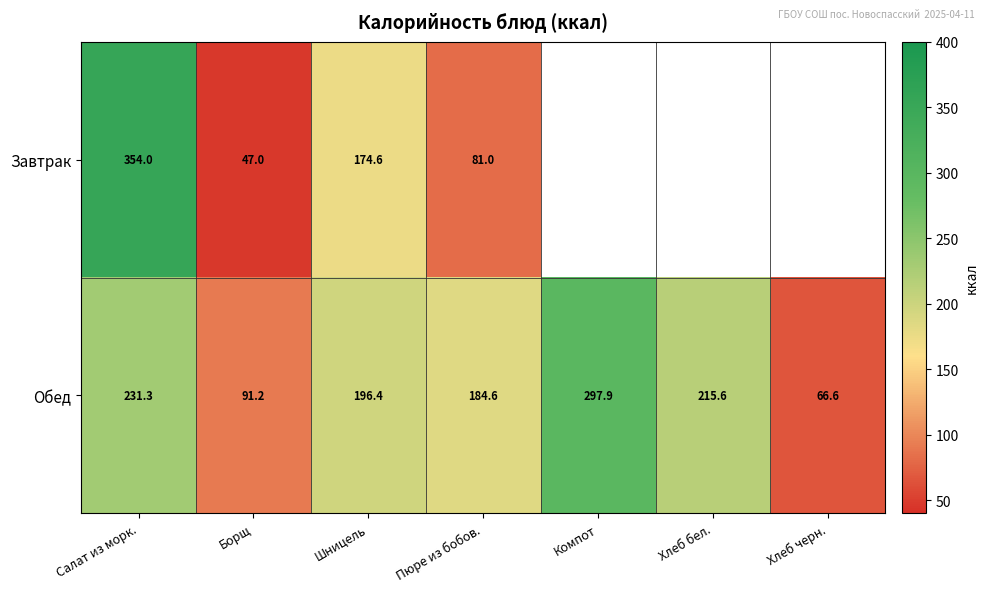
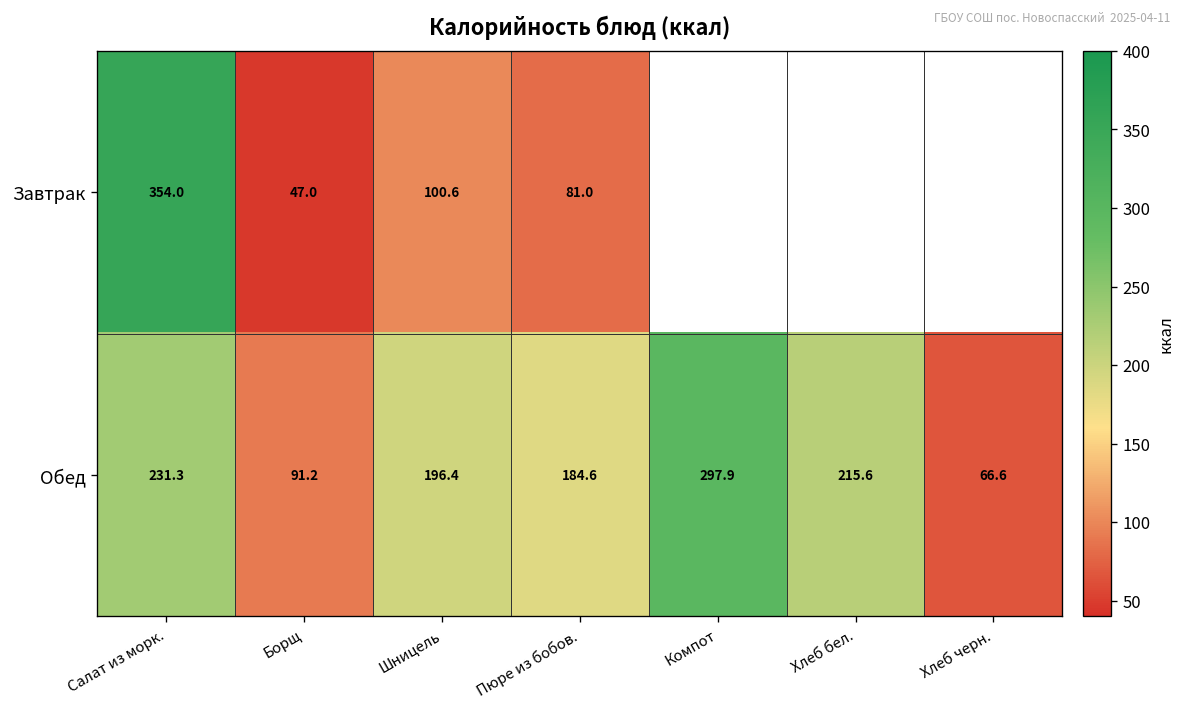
Завтрак, Шницель: 174.6 -> 100.6
